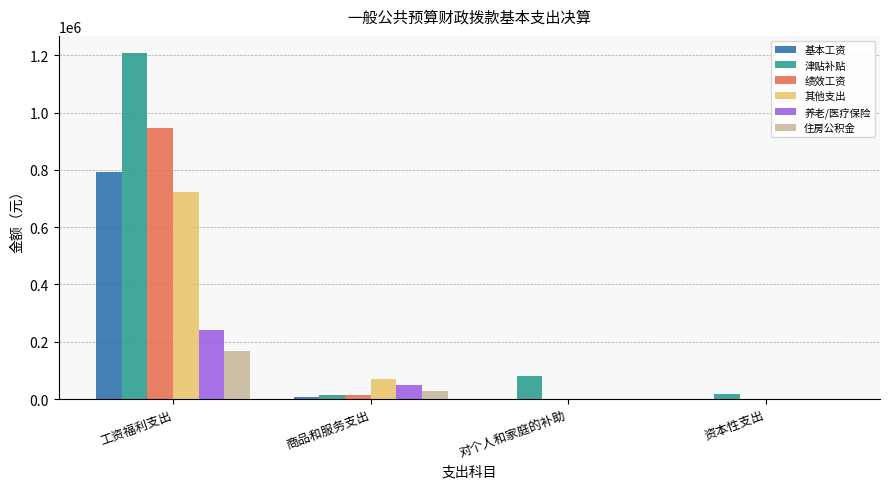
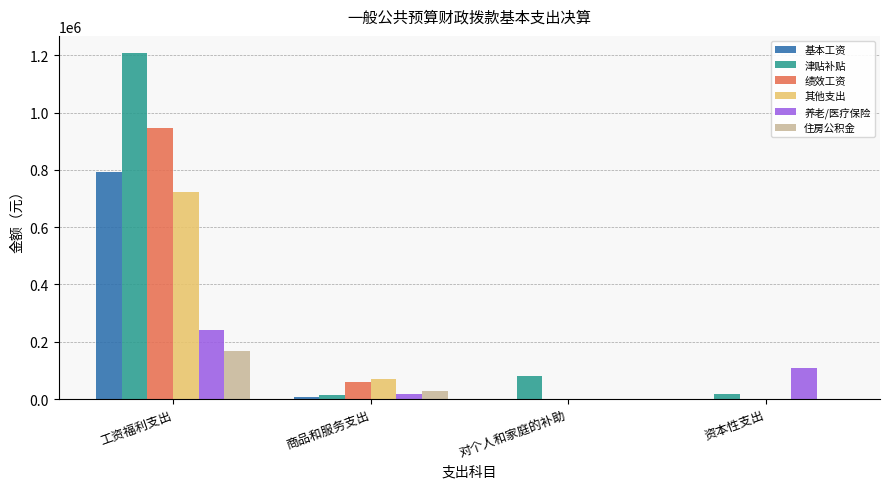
绩效工资, 商品和服务支出: 20000 -> 60000
养老/医疗保险, 商品和服务支出: 50000 -> 20000
养老/医疗保险, 资本性支出: 0 -> 110000
